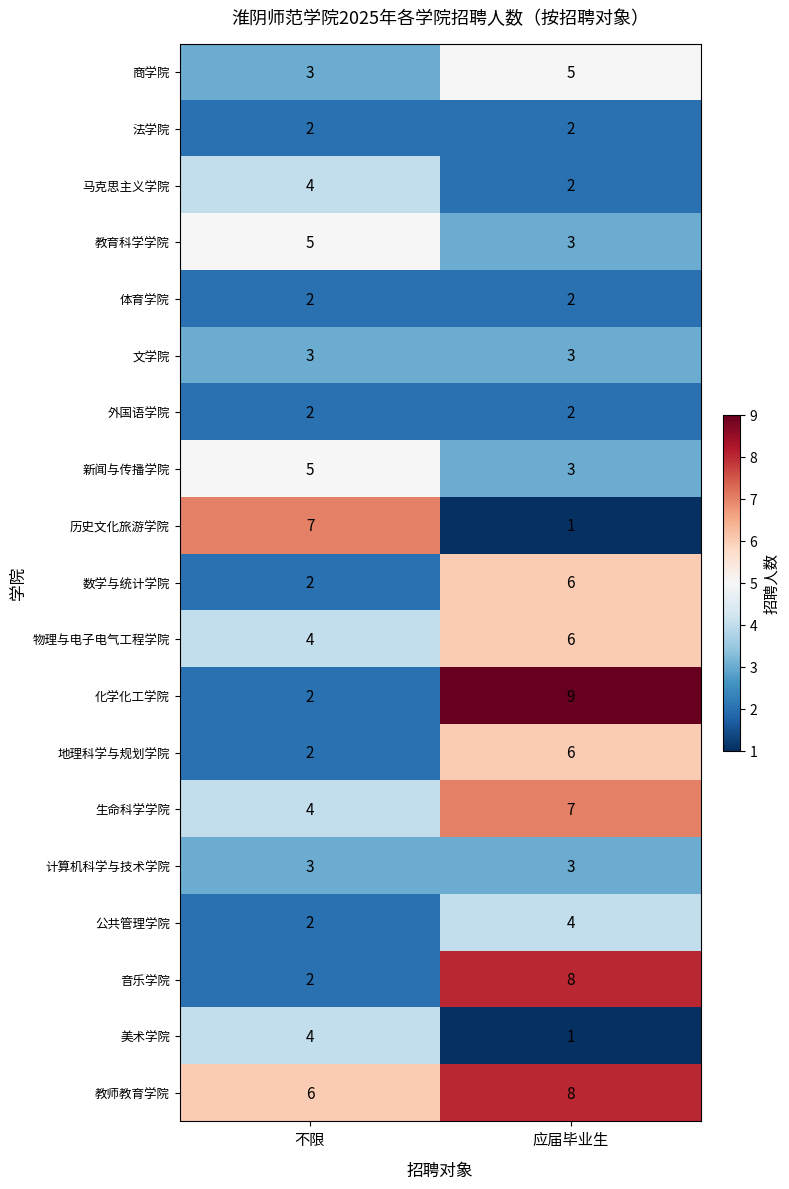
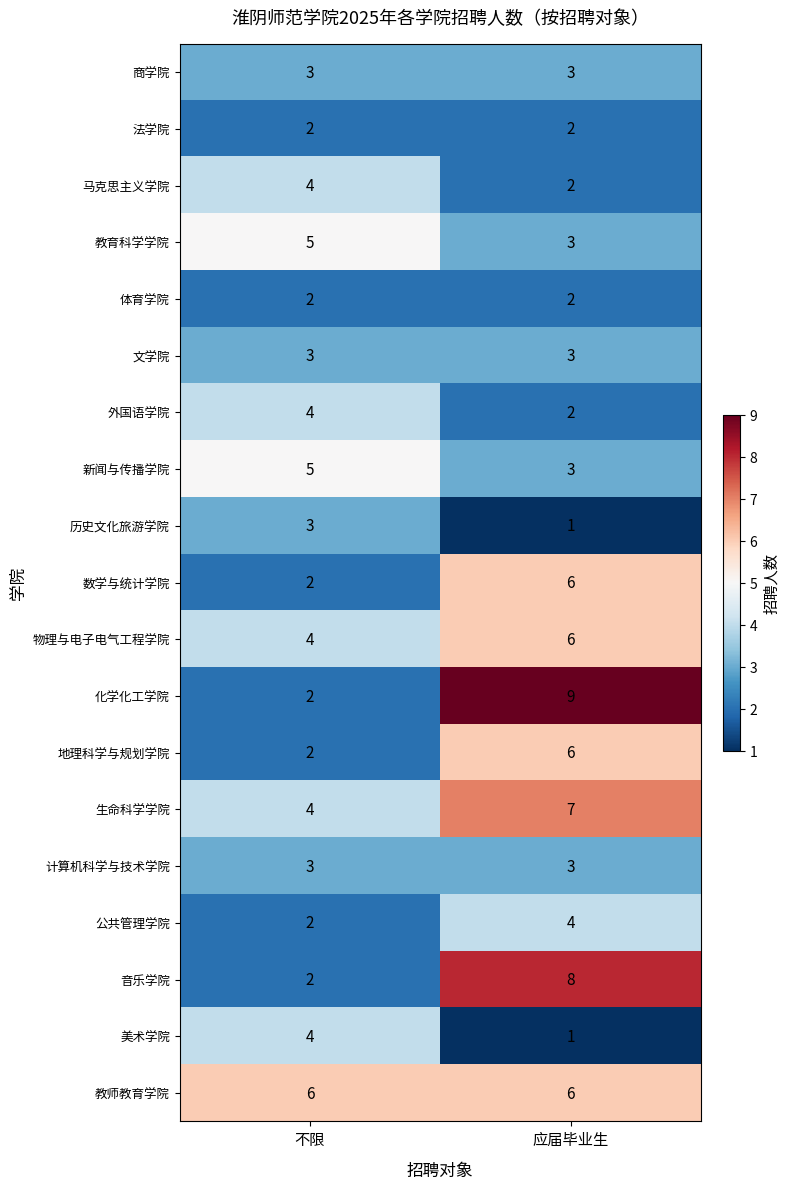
商学院, 应届毕业生: 5 -> 3
外国语学院, 不限: 2 -> 4
历史文化旅游学院, 不限: 7 -> 3
教师教育学院, 应届毕业生: 8 -> 6
